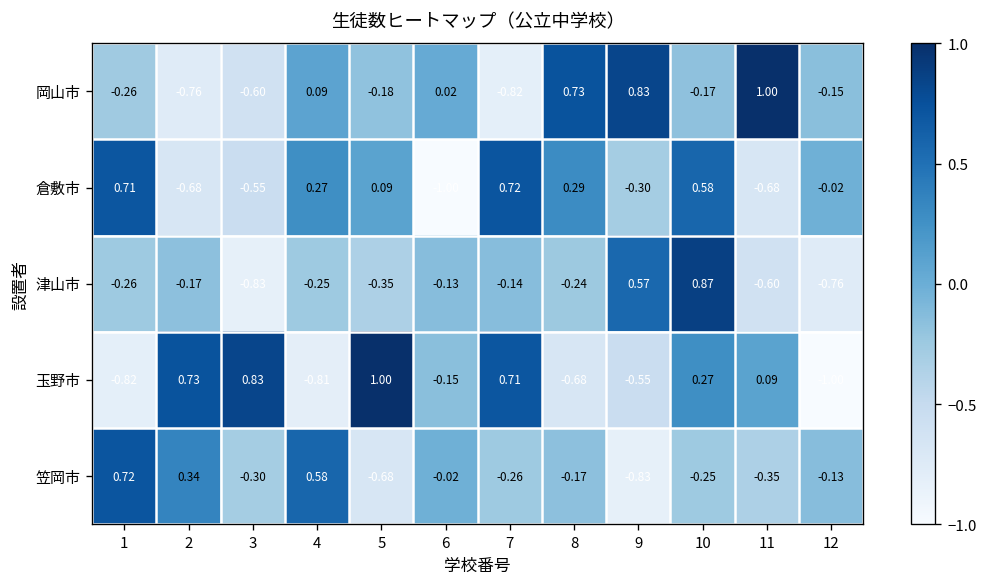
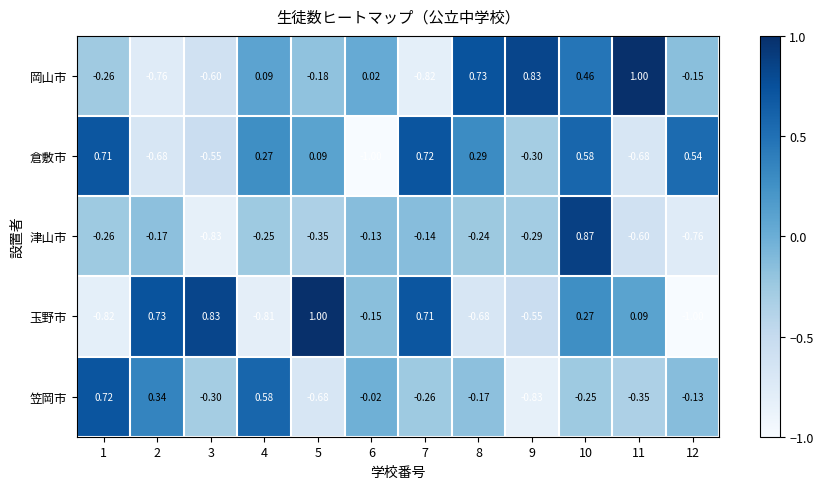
岡山市, 10: -0.17 -> 0.46
倉敷市, 12: -0.02 -> 0.54
津山市, 9: 0.57 -> -0.29
